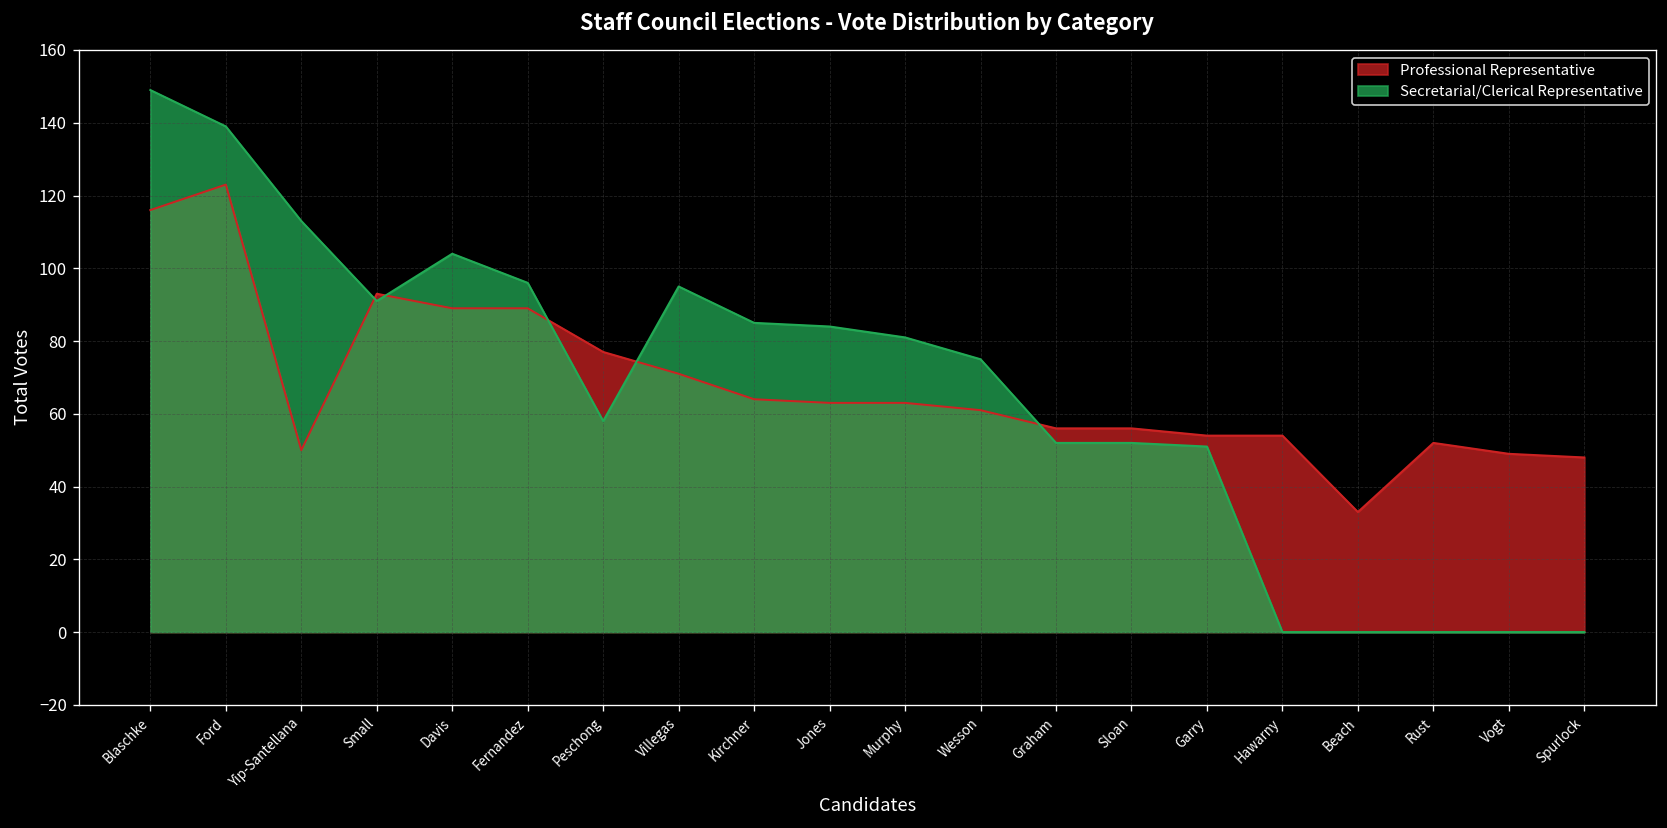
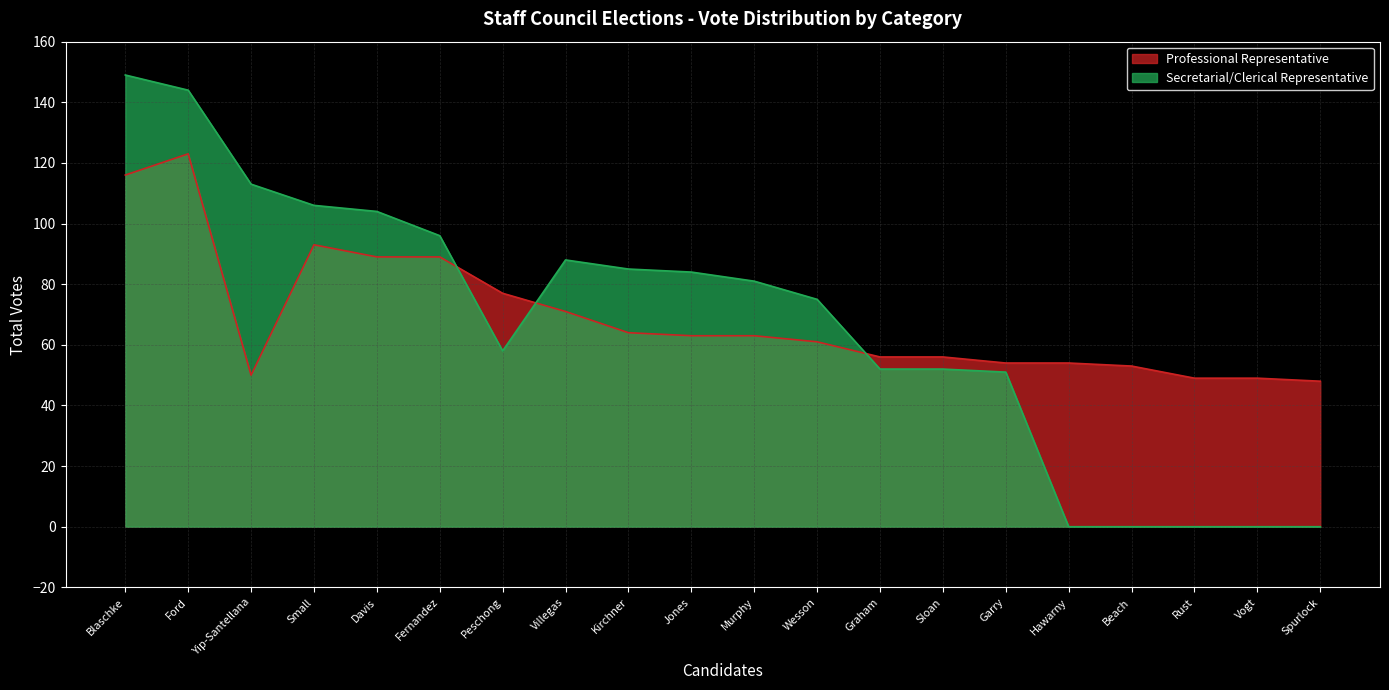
Secretarial/Clerical Representative, Ford: 139 -> 144
Secretarial/Clerical Representative, Small: 91 -> 106
Secretarial/Clerical Representative, Villegas: 95 -> 88
Professional Representative, Beach: 33 -> 53
Professional Representative, Rust: 52 -> 49
